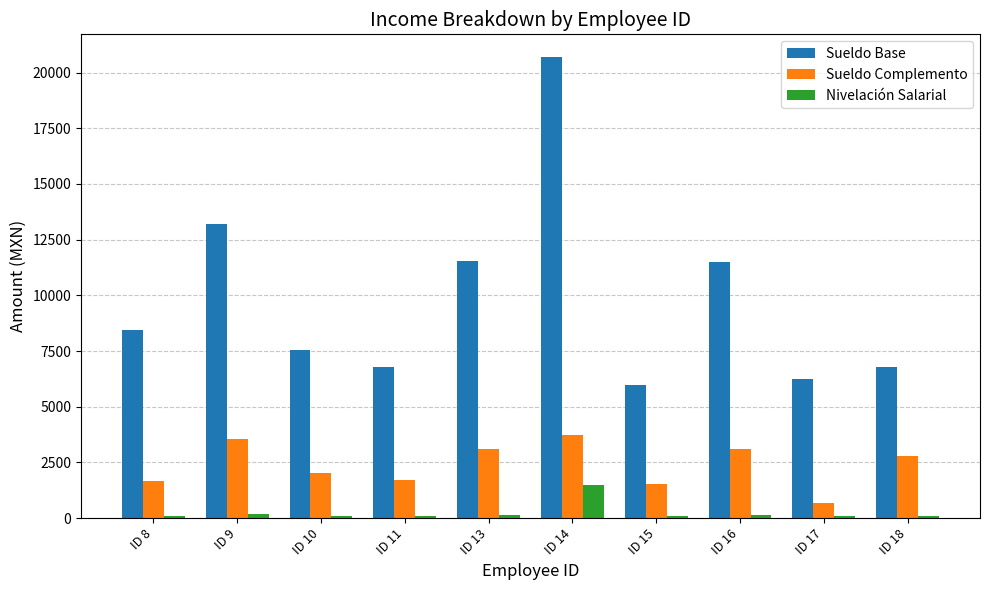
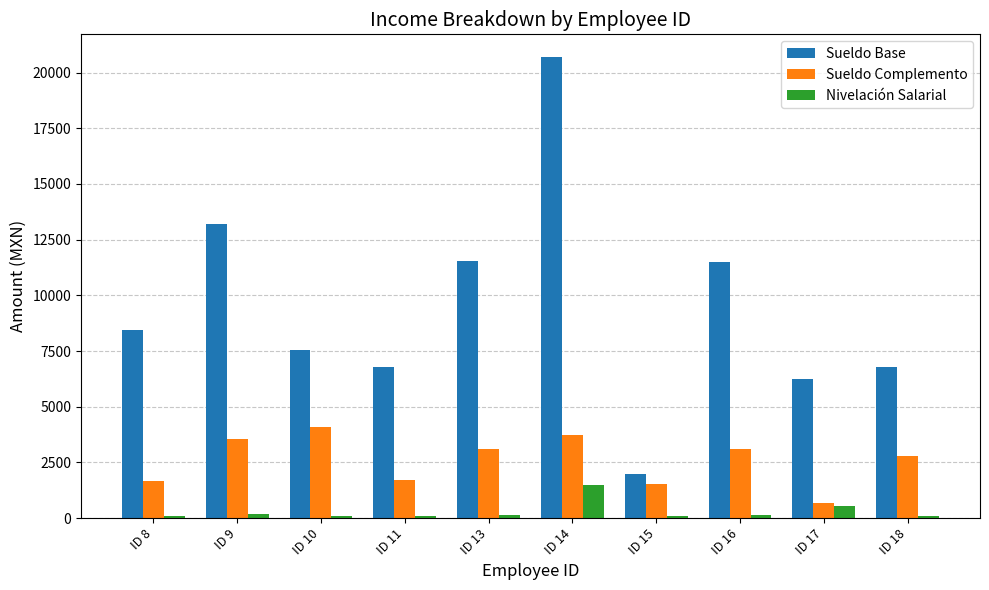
Sueldo Complemento, ID 10: 2000 -> 4100
Sueldo Base, ID 15: 6000 -> 2000
Nivelación Salarial, ID 17: 100 -> 600
